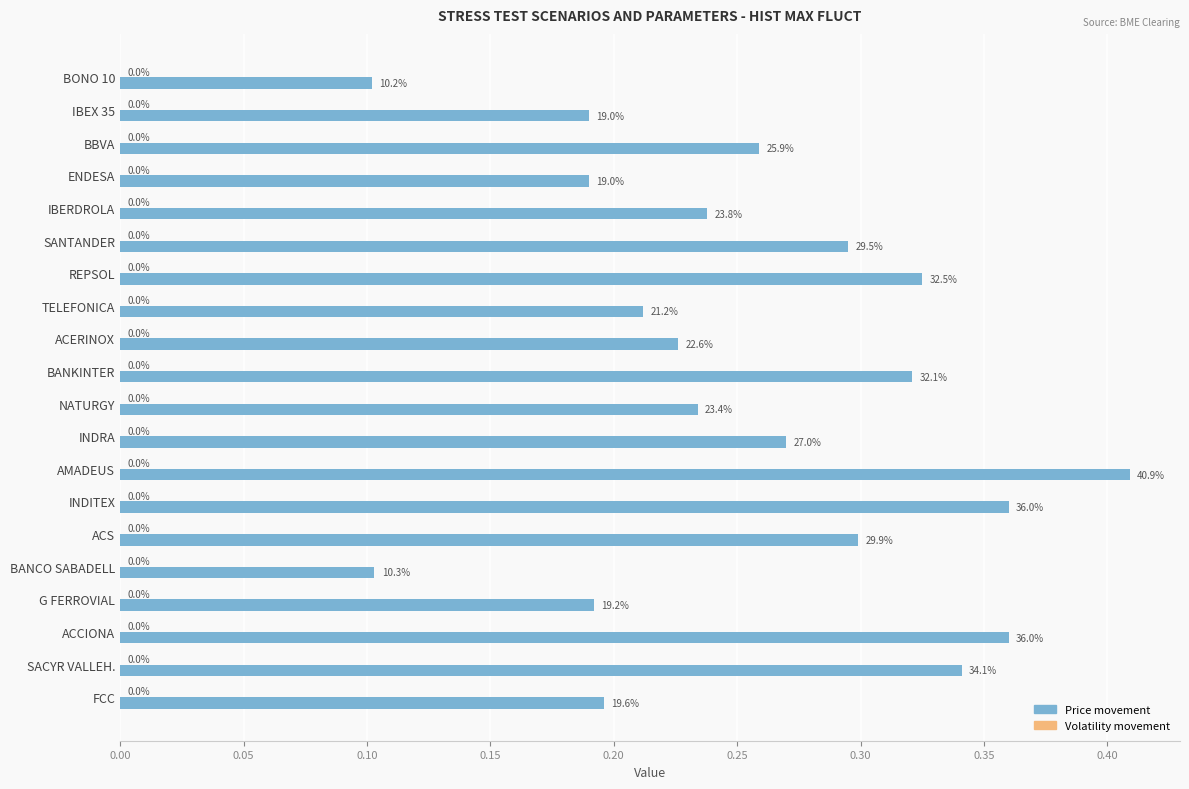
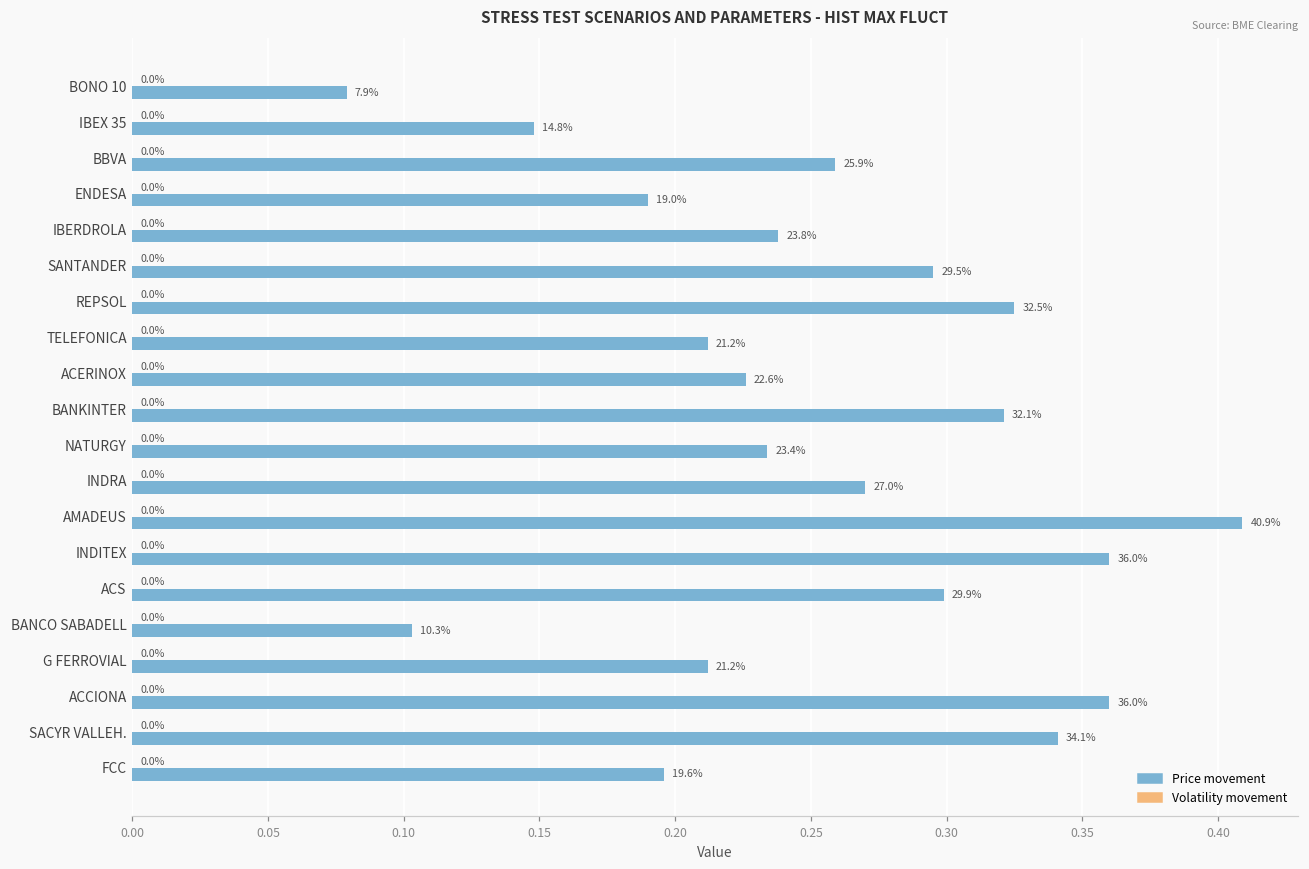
Price movement, BONO 10: 10.2% -> 7.9%
Price movement, IBEX 35: 19.0% -> 14.8%
Price movement, G FERROVIAL: 19.2% -> 21.2%
